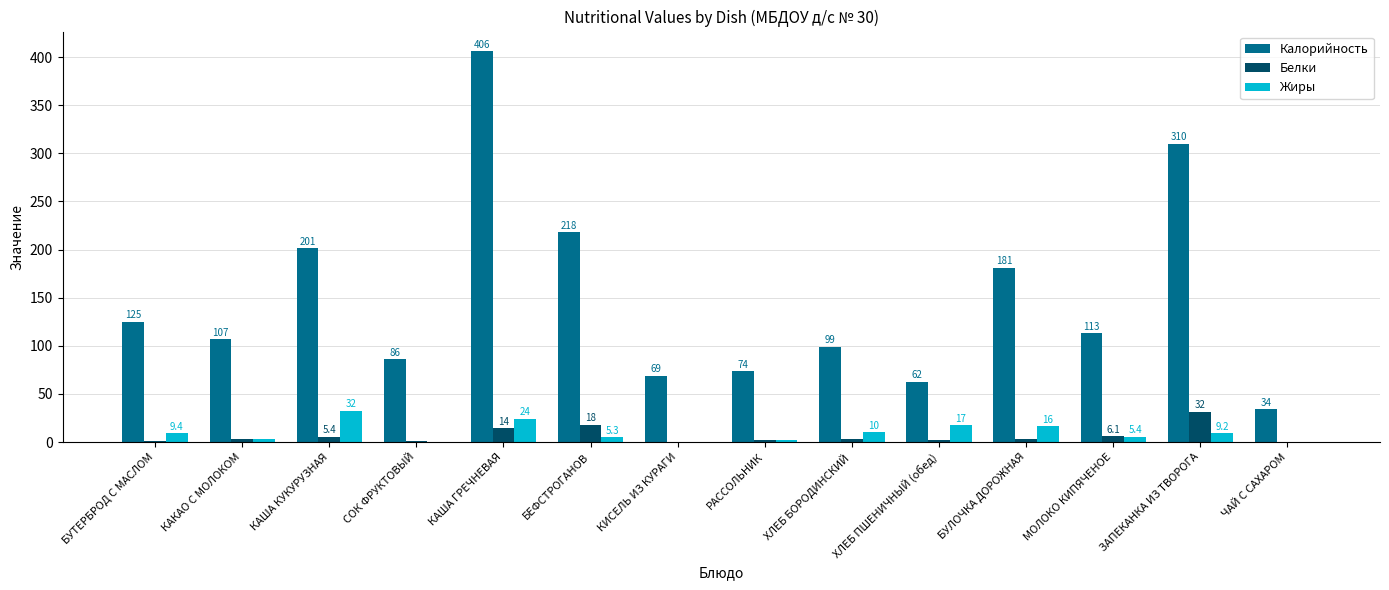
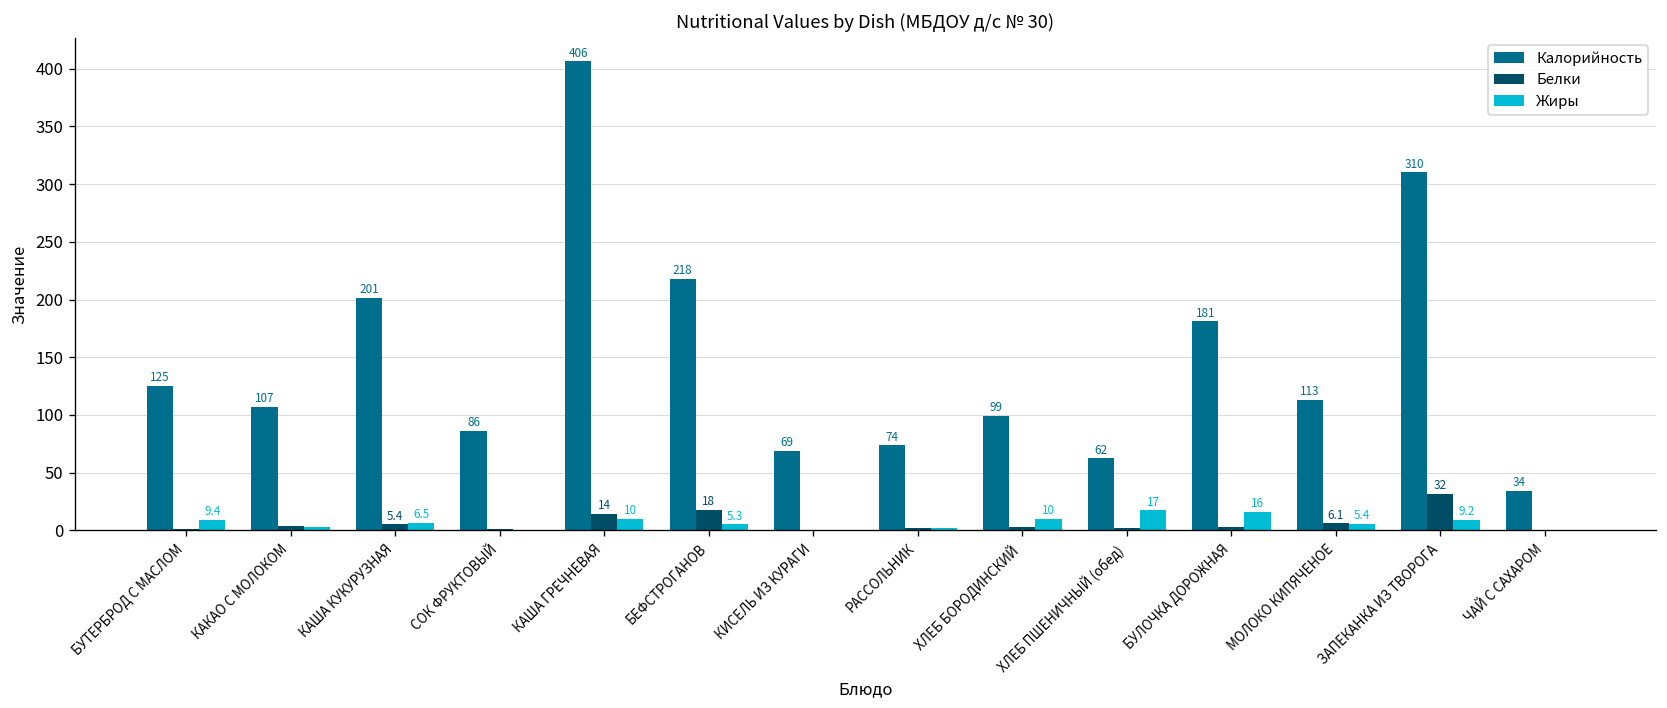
Жиры, КАША КУКУРУЗНАЯ: 32 -> 6.5
Жиры, КАША ГРЕЧНЕВАЯ: 24 -> 10
